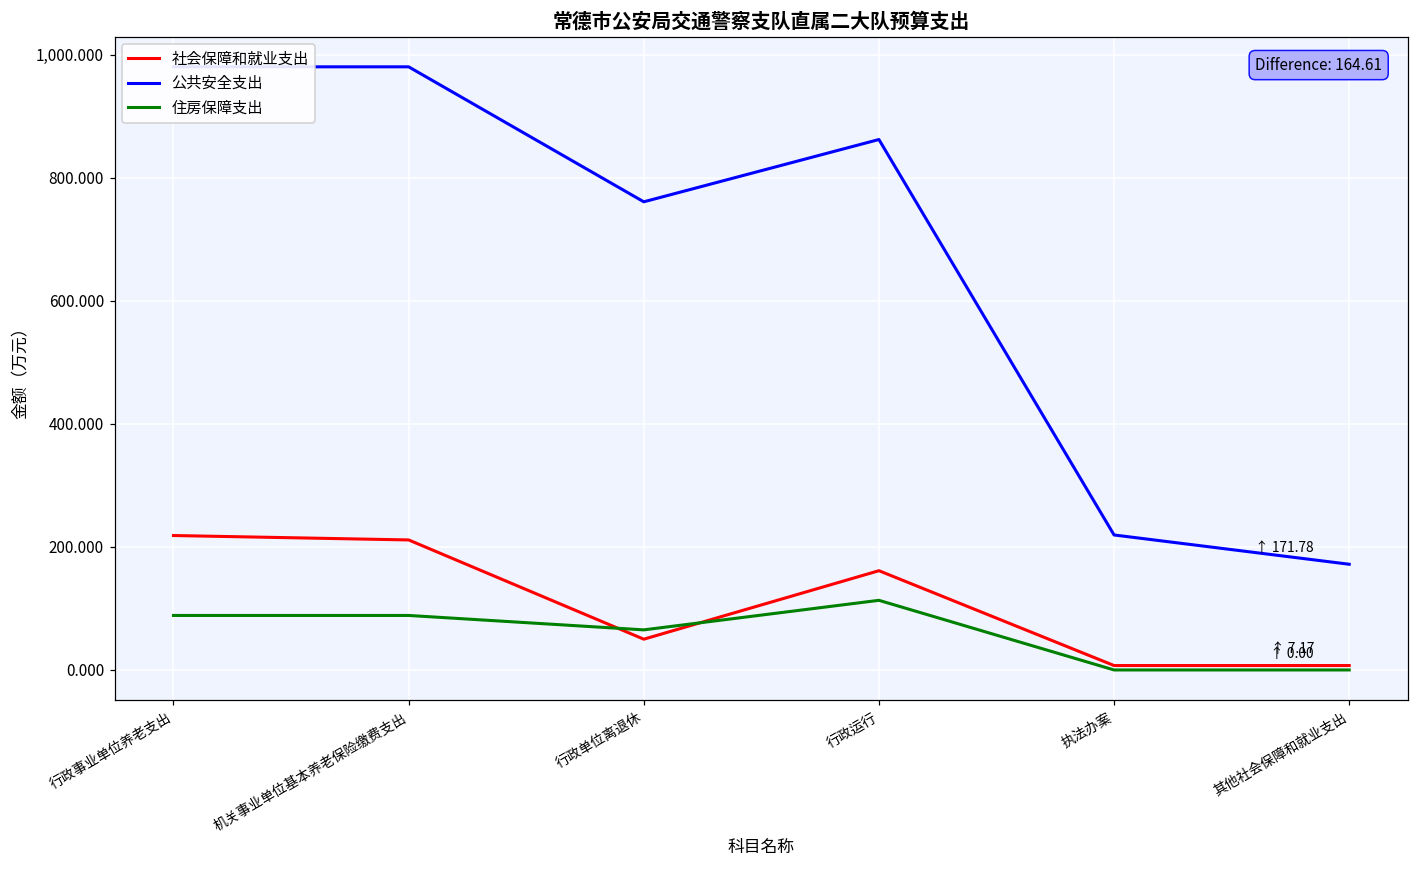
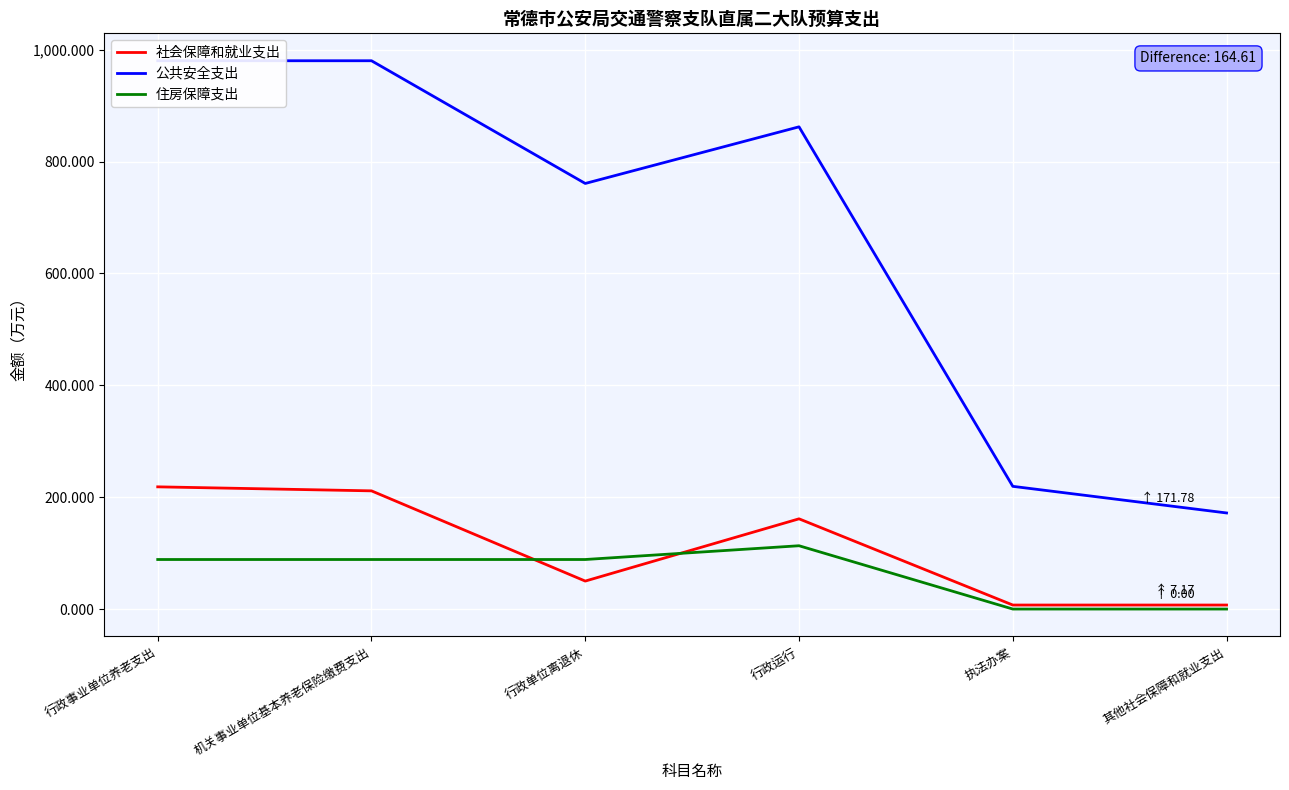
住房保障支出, 行政单位离退休: 70 -> 90
